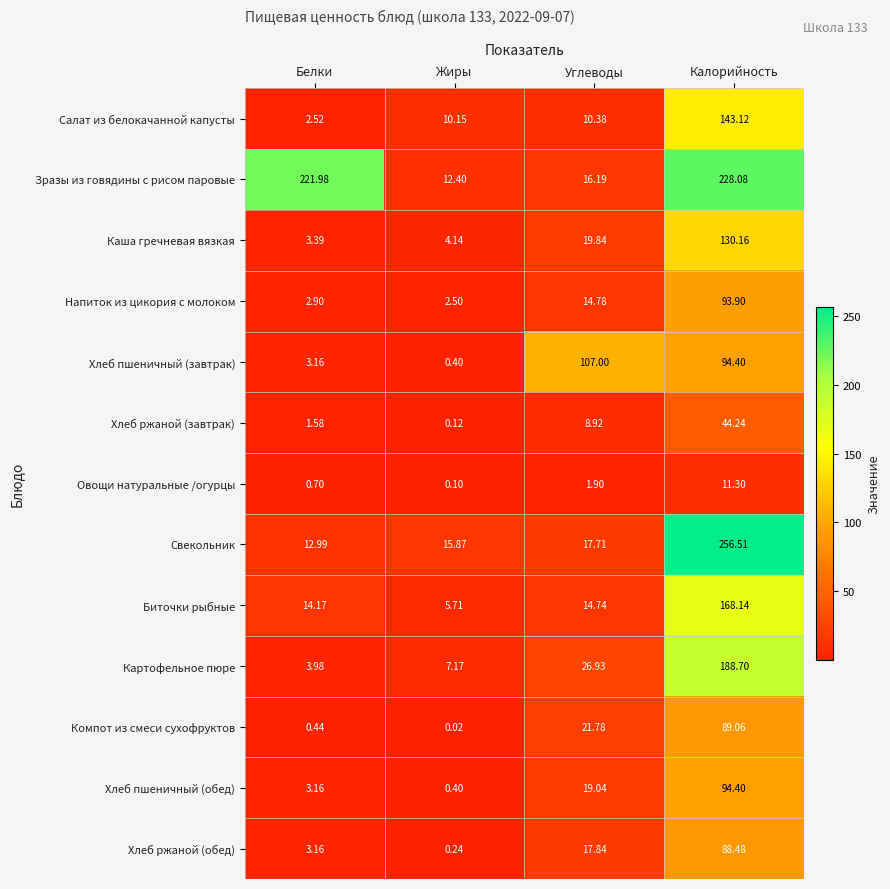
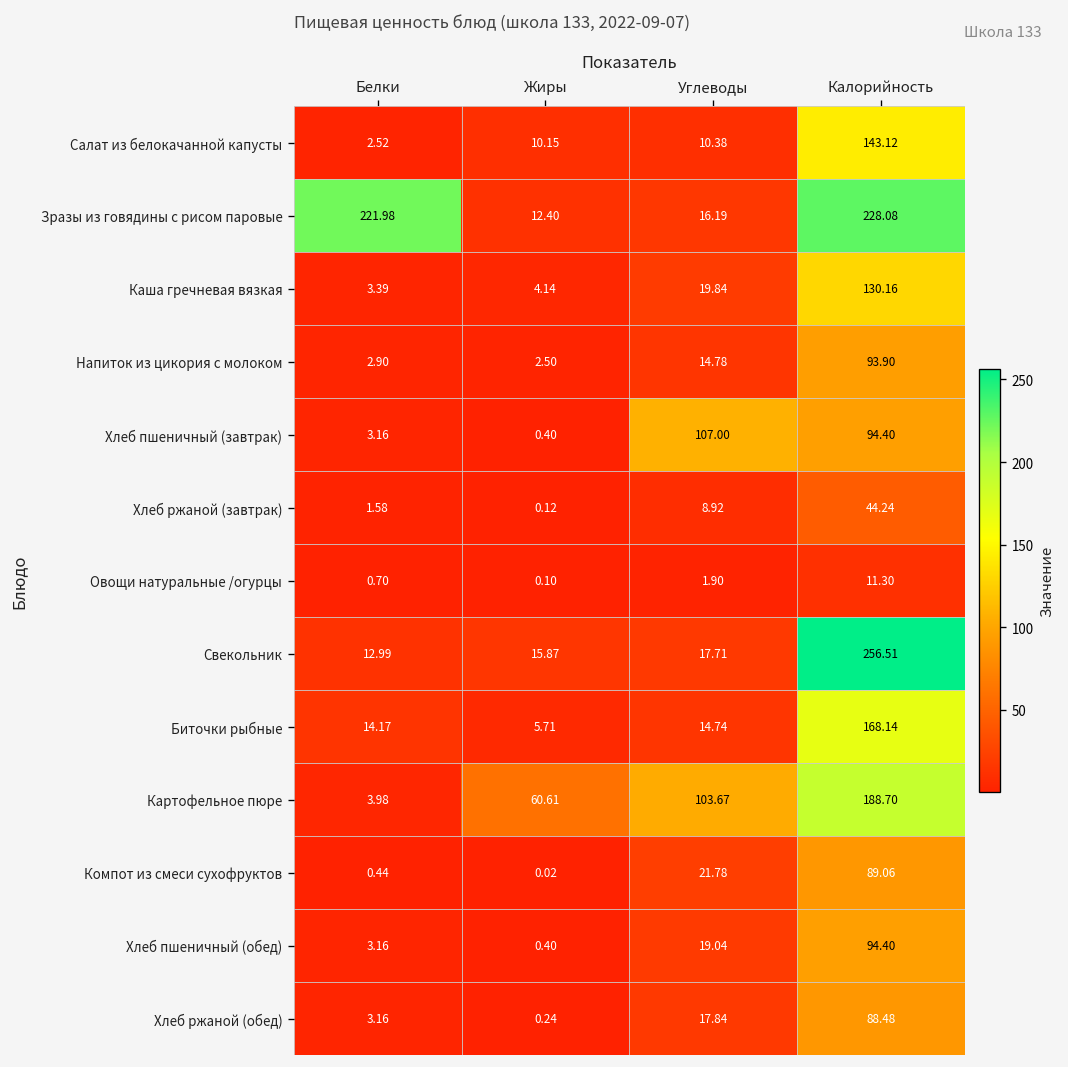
Картофельное пюре, Жиры: 7.17 -> 60.61
Картофельное пюре, Углеводы: 26.93 -> 103.67
